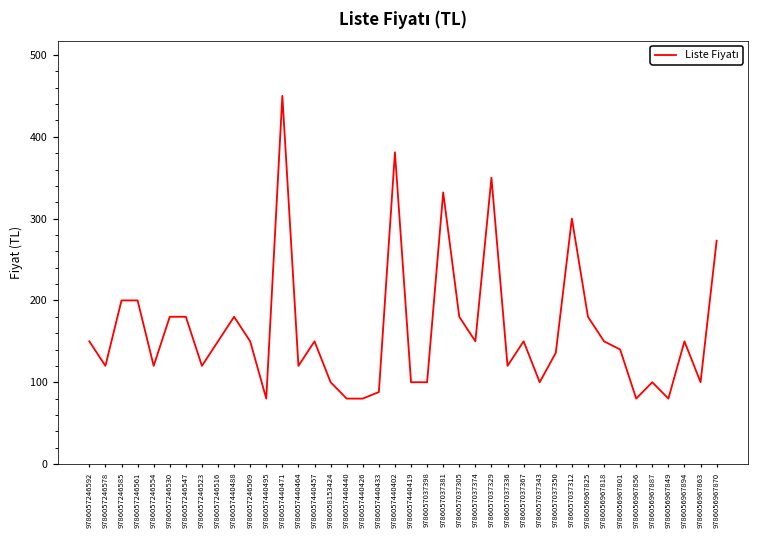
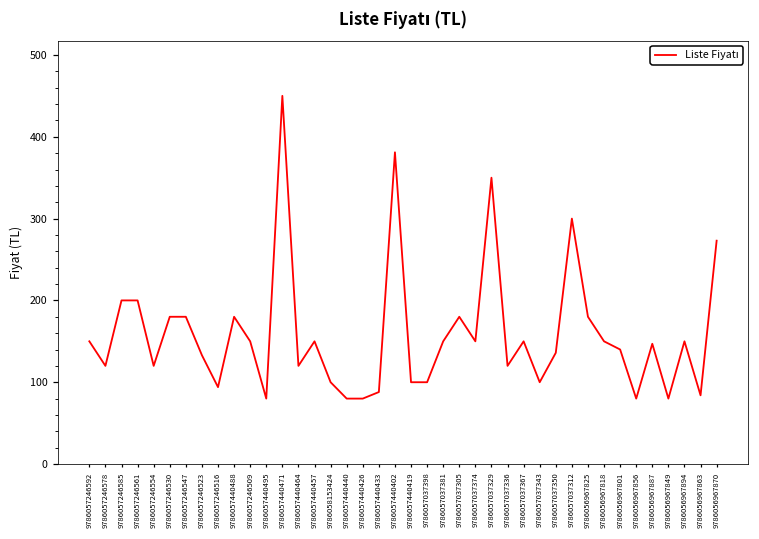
9786057246523: 120 -> 130
9786057246516: 150 -> 90
9786057037381: 330 -> 150
9786056967887: 100 -> 150
9786056967863: 100 -> 80
